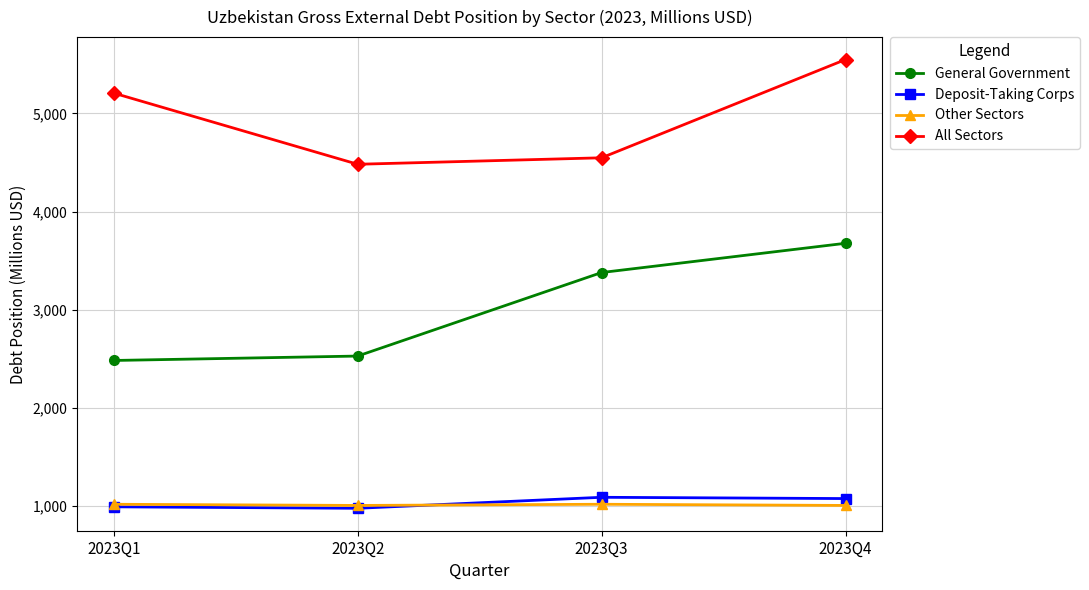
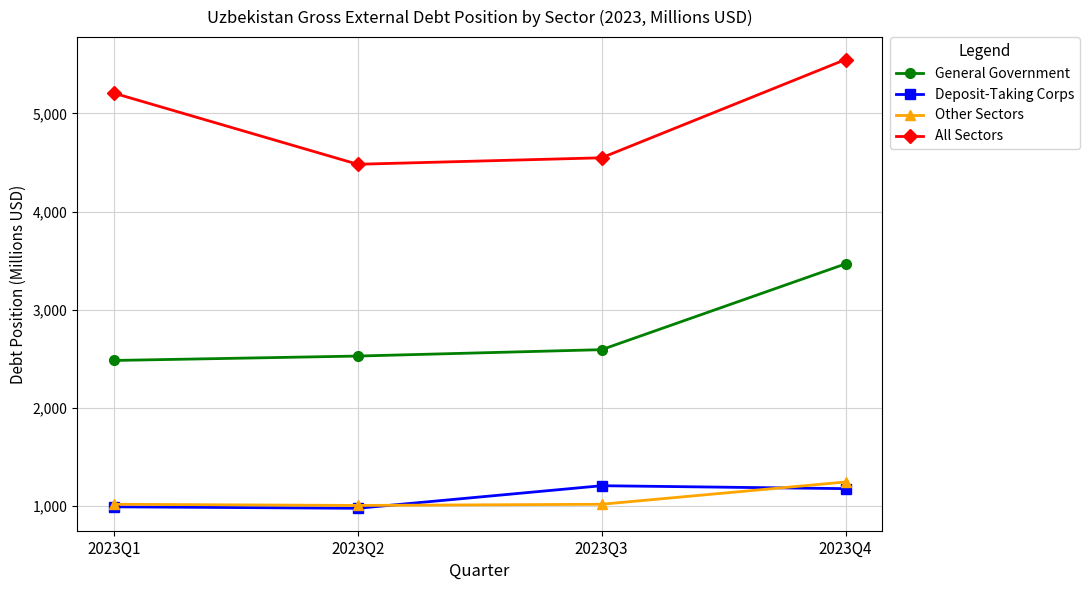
General Government, 2023Q3: 3,400 -> 2,600
Deposit-Taking Corps, 2023Q3: 1,100 -> 1,200
General Government, 2023Q4: 3,700 -> 3,500
Deposit-Taking Corps, 2023Q4: 1,100 -> 1,200
Other Sectors, 2023Q4: 1,000 -> 1,200
